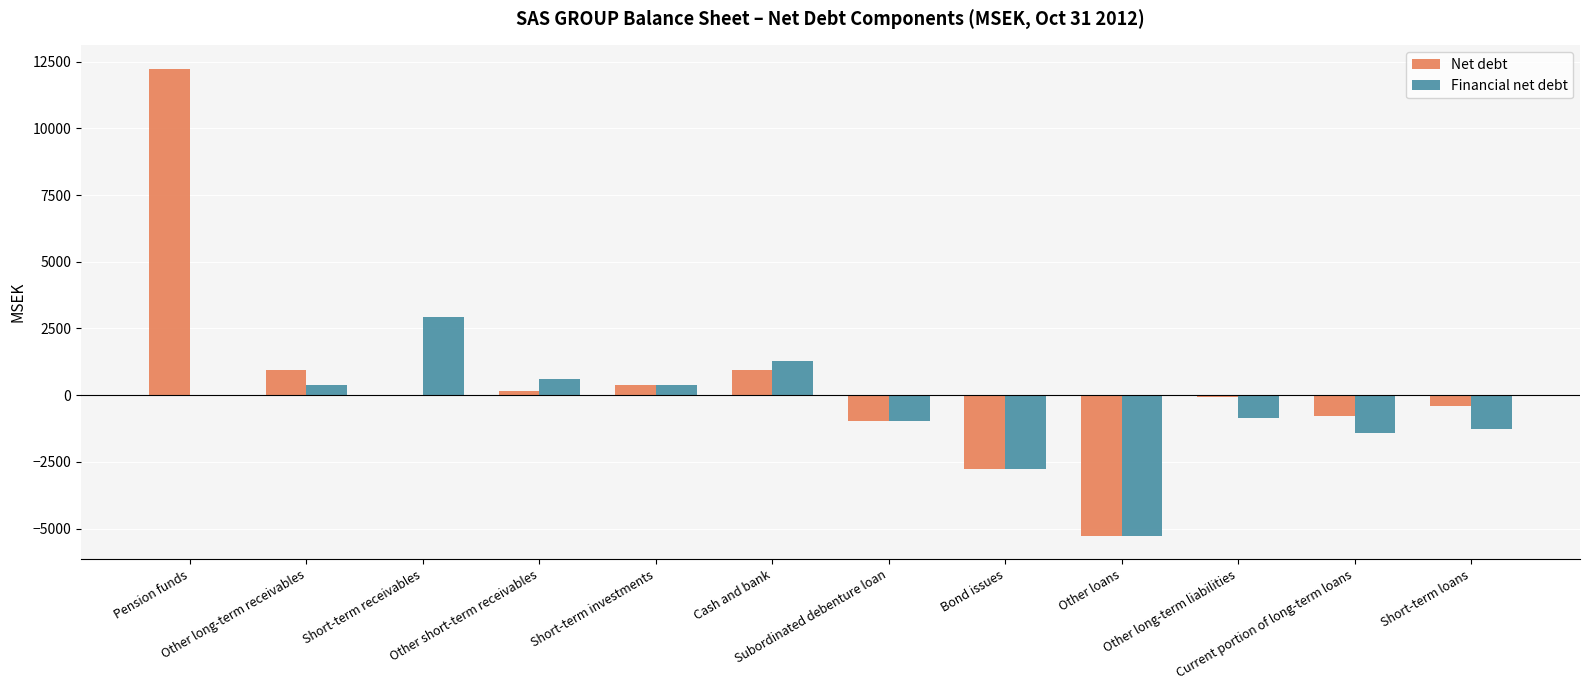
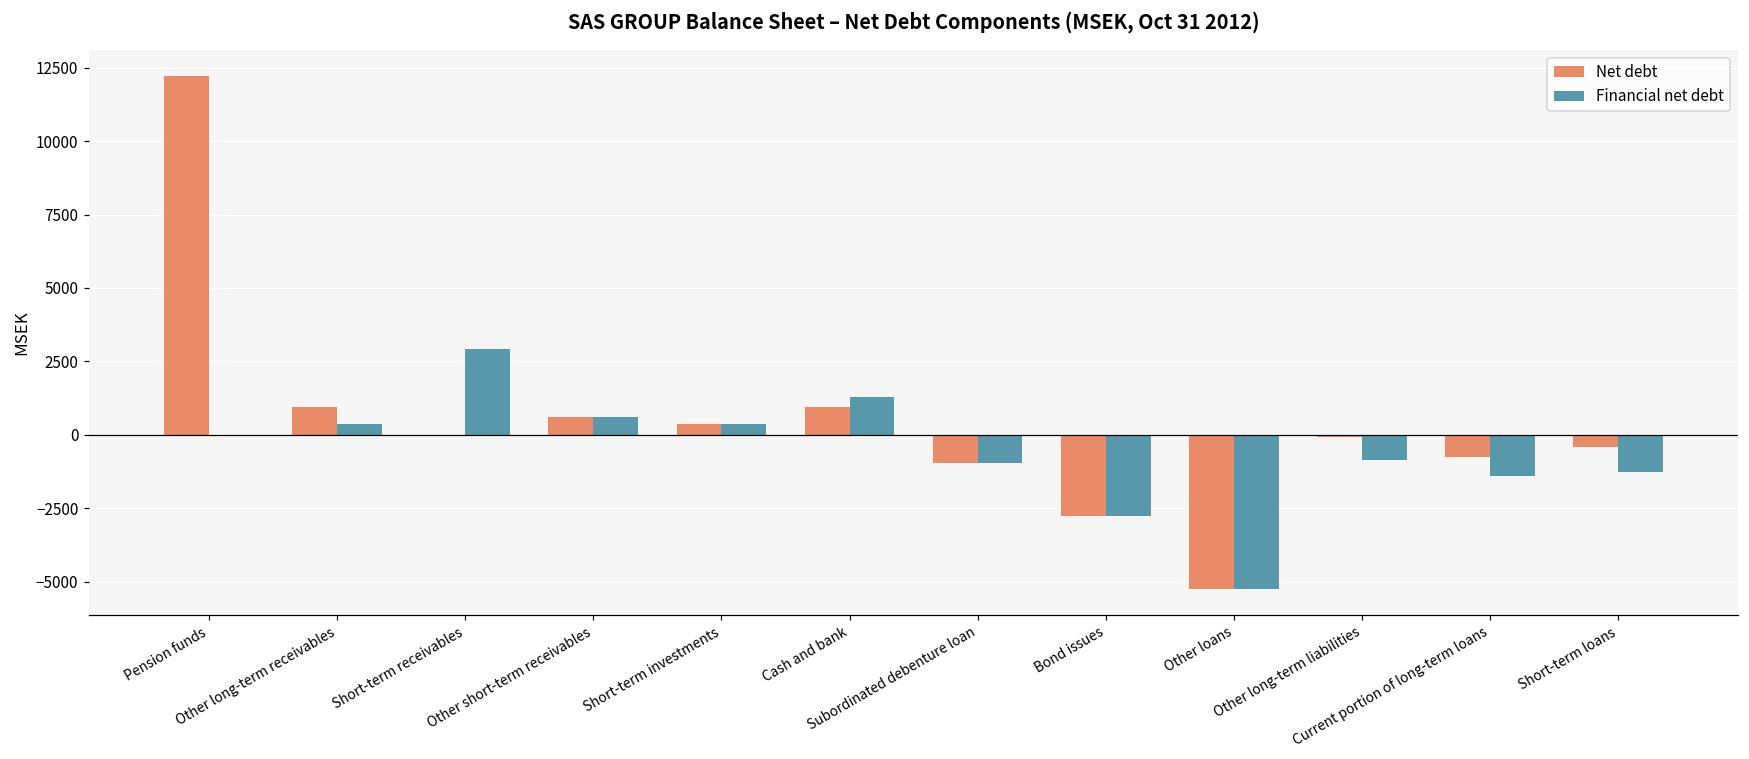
Net debt, Other short-term receivables: 200 -> 600
